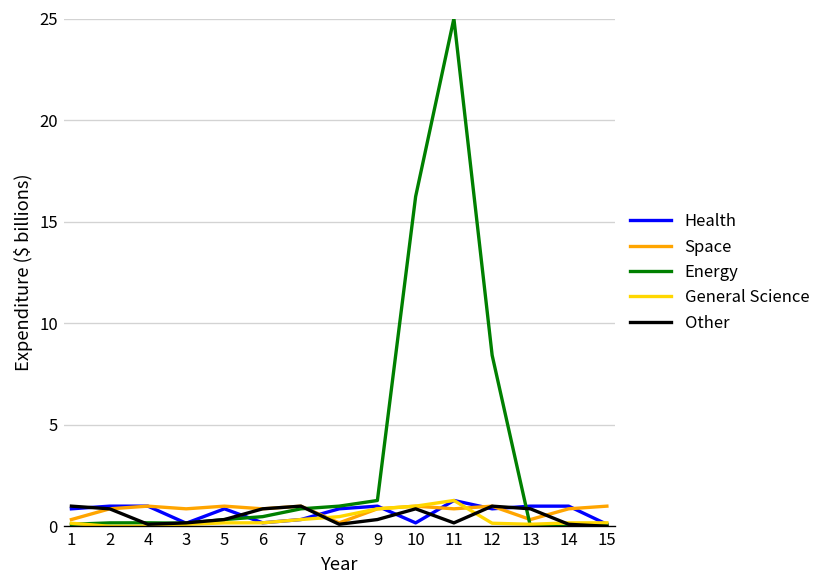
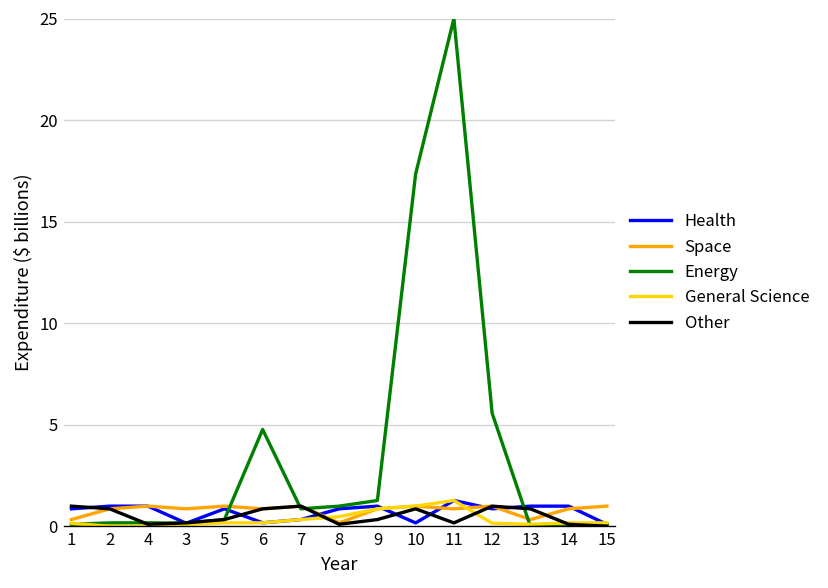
Energy, 6: 0.5 -> 4.8
Energy, 10: 16.2 -> 17.4
Energy, 12: 8.4 -> 5.6
